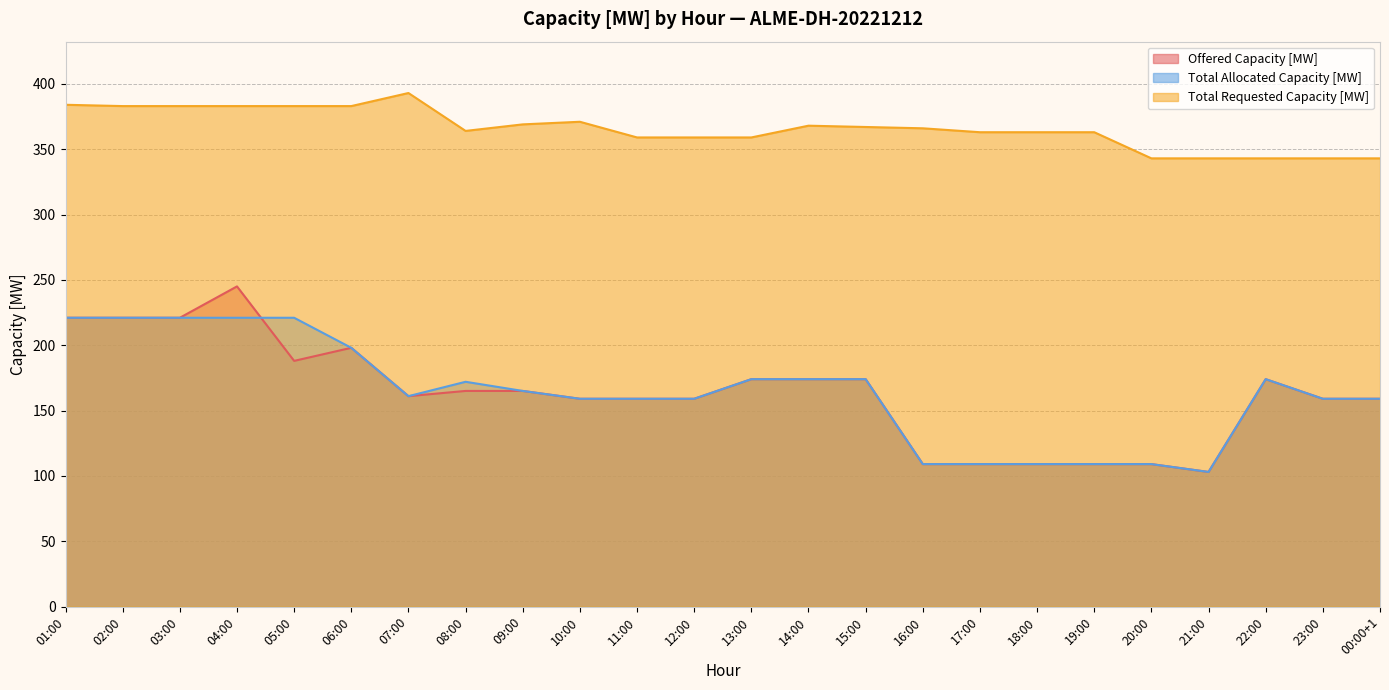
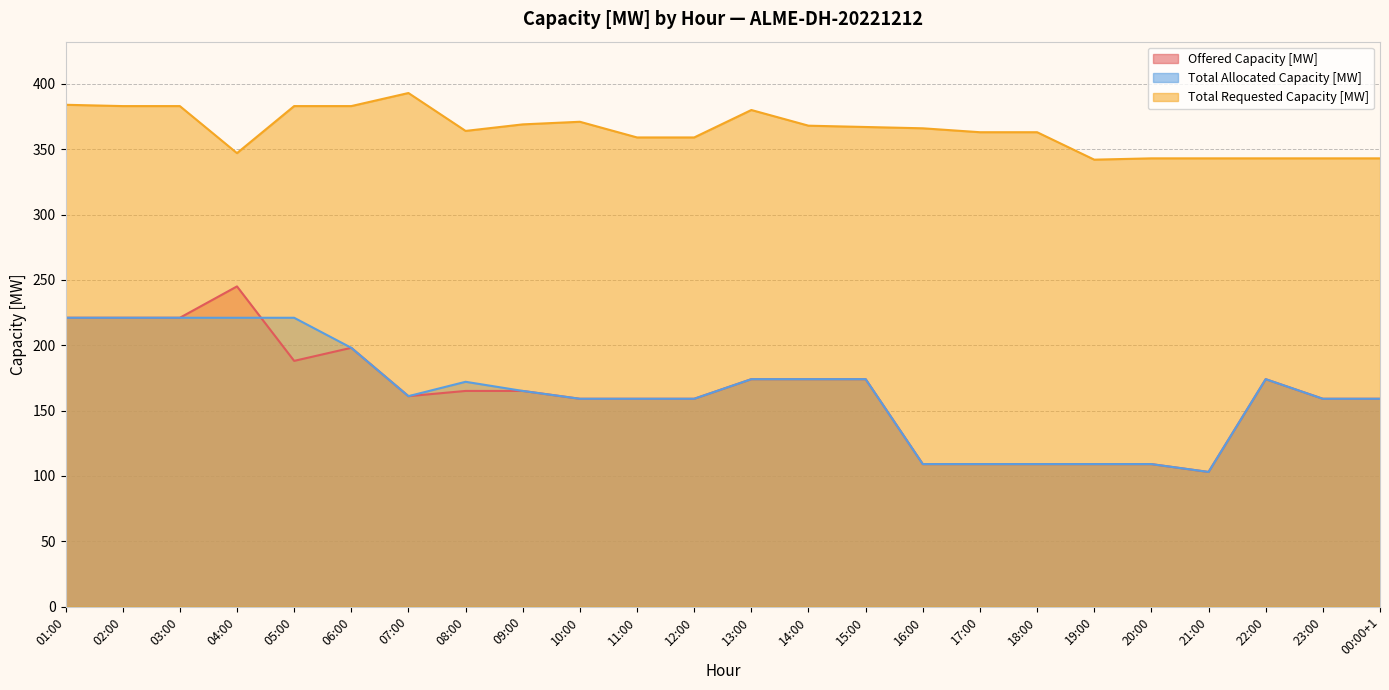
Total Requested Capacity [MW], 04:00: 383 -> 347
Total Requested Capacity [MW], 13:00: 359 -> 380
Total Requested Capacity [MW], 19:00: 363 -> 342
